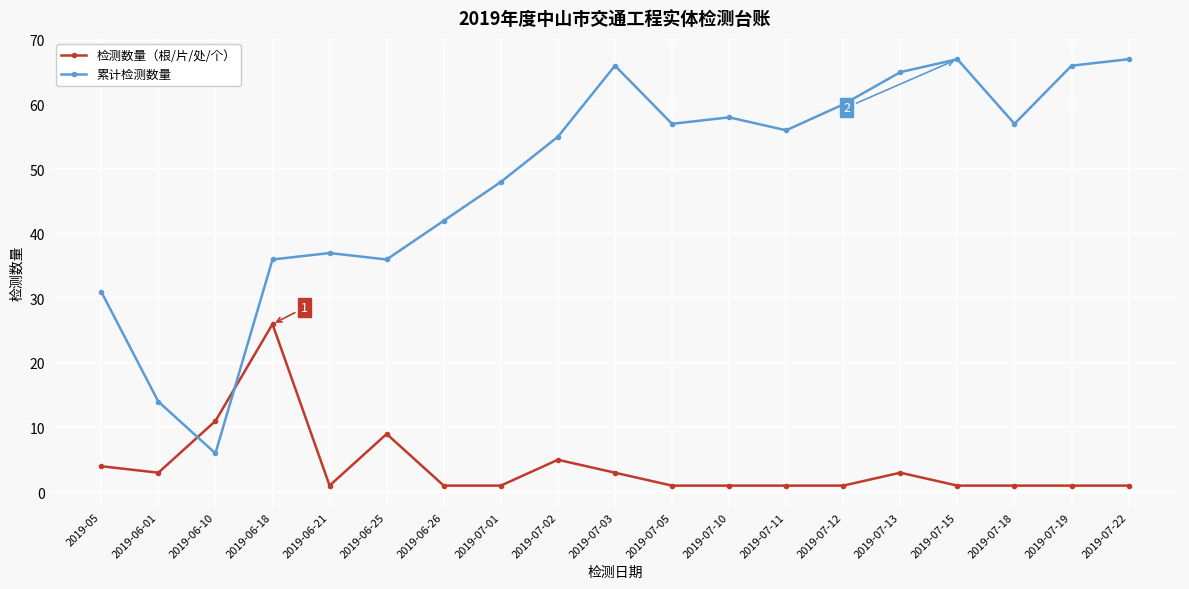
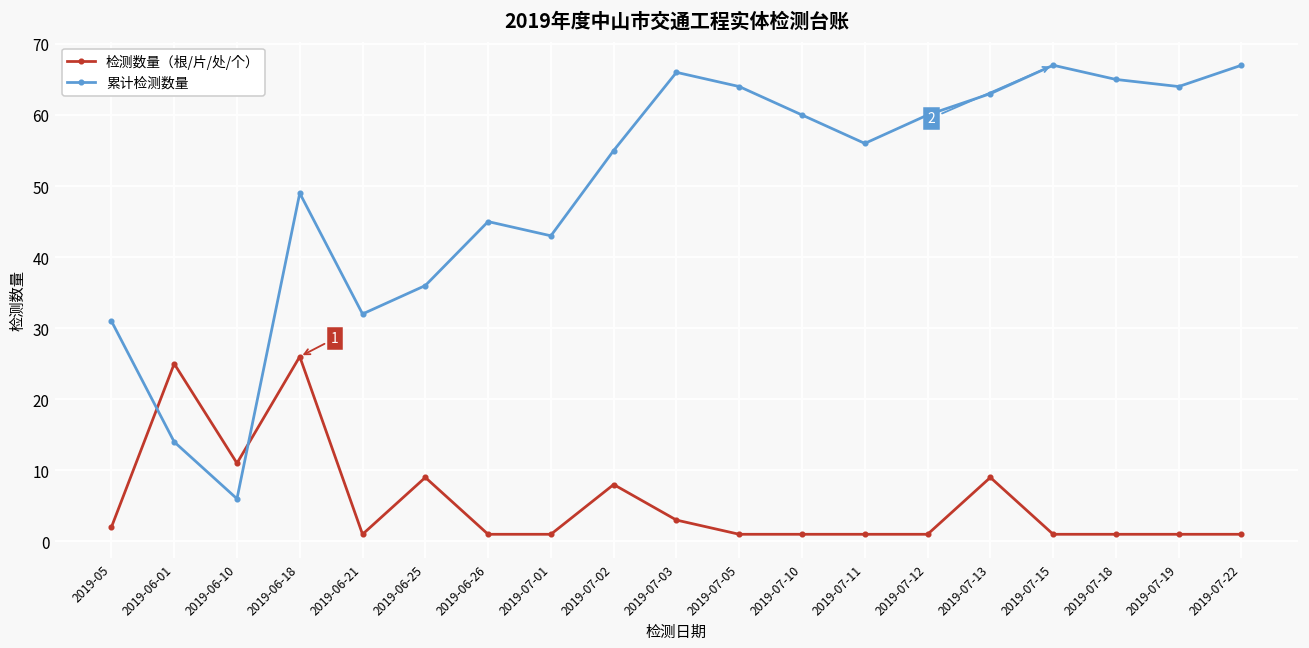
检测数量（根/片/处/个）, 2019-05: 4 -> 2
检测数量（根/片/处/个）, 2019-06-01: 3 -> 25
累计检测数量, 2019-06-18: 36 -> 49
累计检测数量, 2019-06-21: 37 -> 32
累计检测数量, 2019-06-26: 42 -> 45
累计检测数量, 2019-07-01: 48 -> 43
检测数量（根/片/处/个）, 2019-07-02: 5 -> 8
累计检测数量, 2019-07-05: 57 -> 64
累计检测数量, 2019-07-10: 58 -> 60
检测数量（根/片/处/个）, 2019-07-13: 3 -> 9
累计检测数量, 2019-07-13: 65 -> 63
累计检测数量, 2019-07-18: 57 -> 65
累计检测数量, 2019-07-19: 66 -> 64
